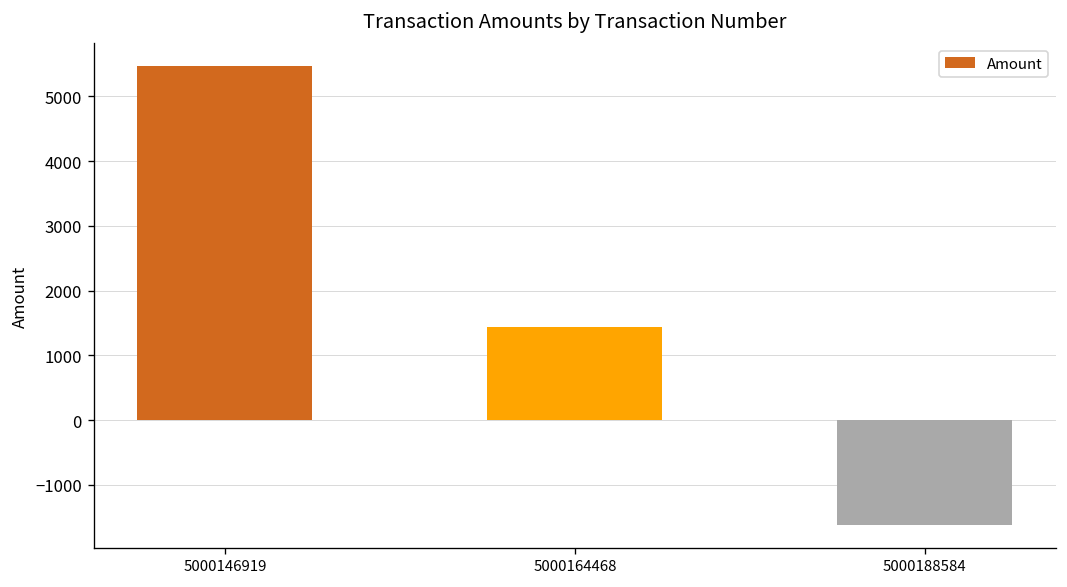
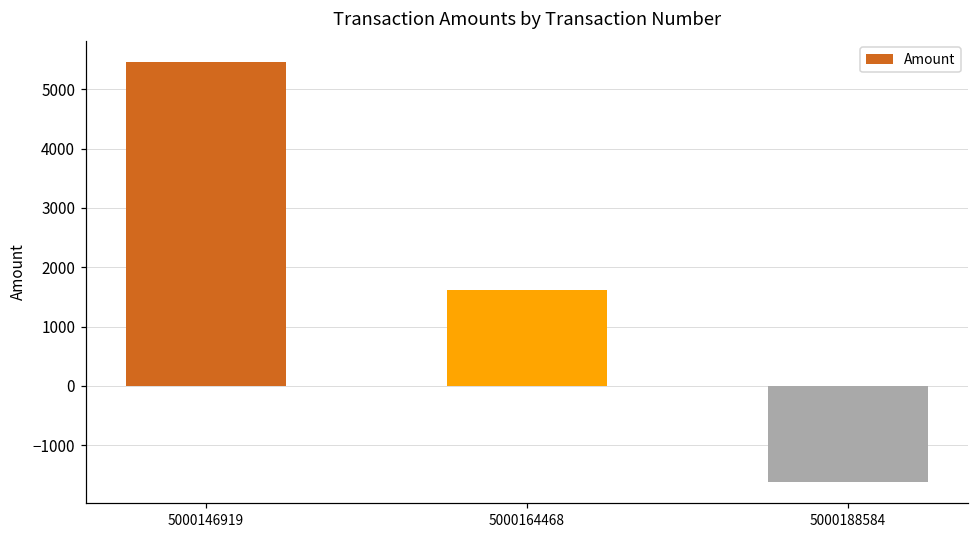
5000164468: 1400 -> 1600
